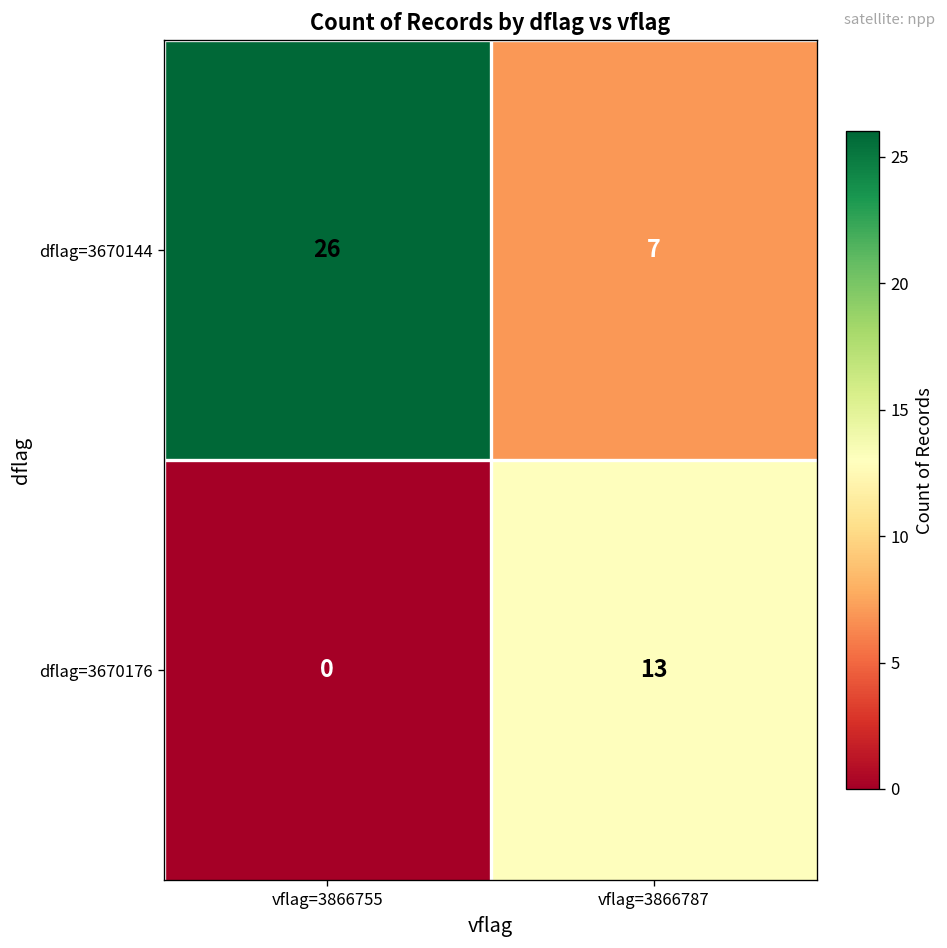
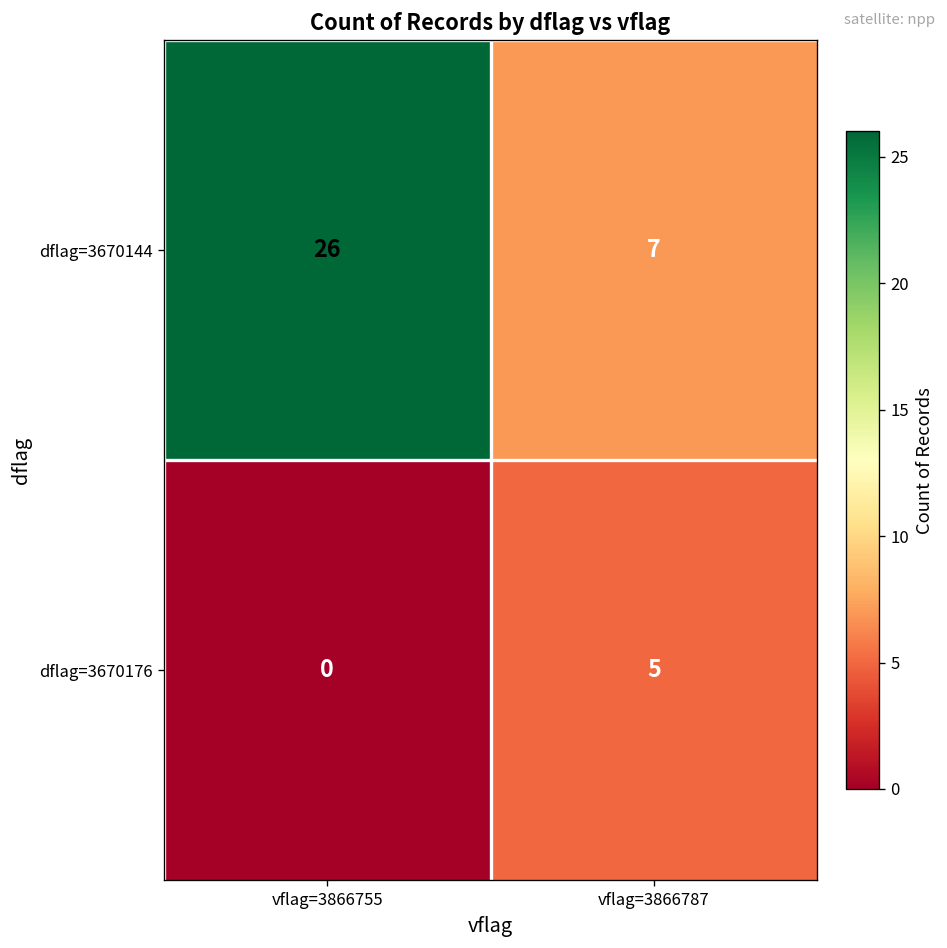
dflag=3670176, vflag=3866787: 13 -> 5
